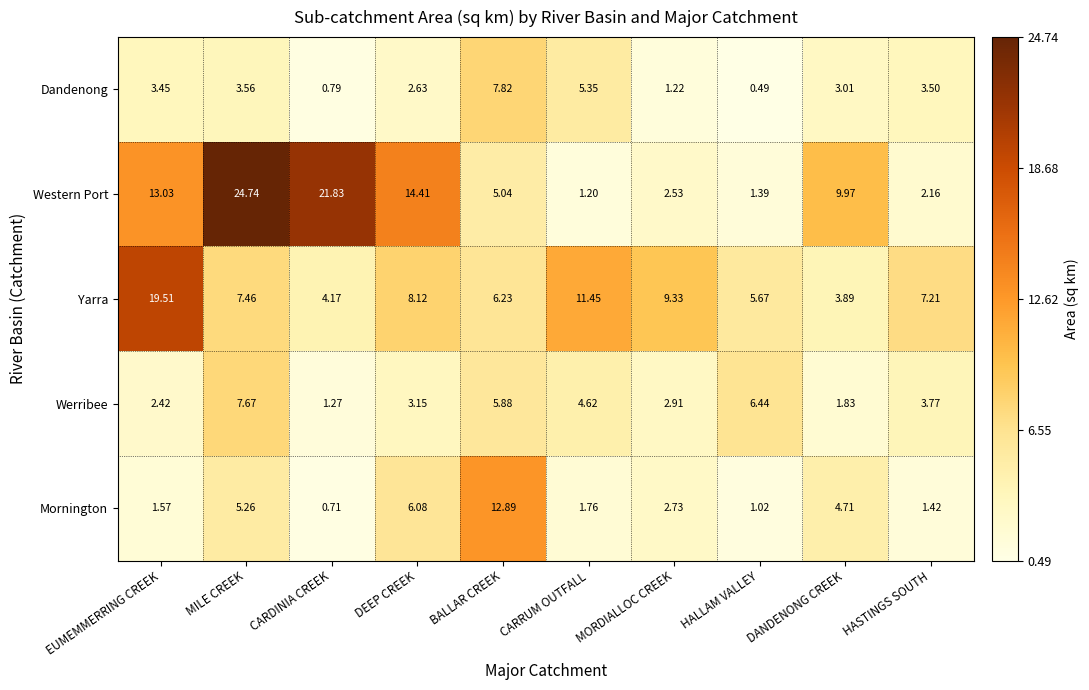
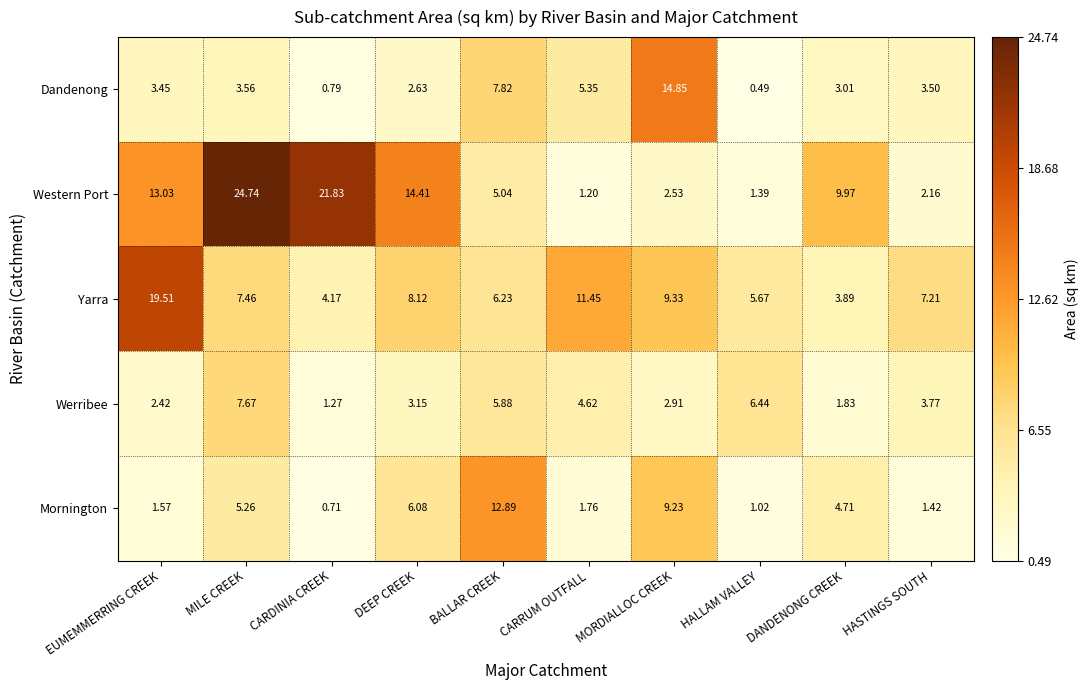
Dandenong, MORDIALLOC CREEK: 1.22 -> 14.85
Mornington, MORDIALLOC CREEK: 2.73 -> 9.23
